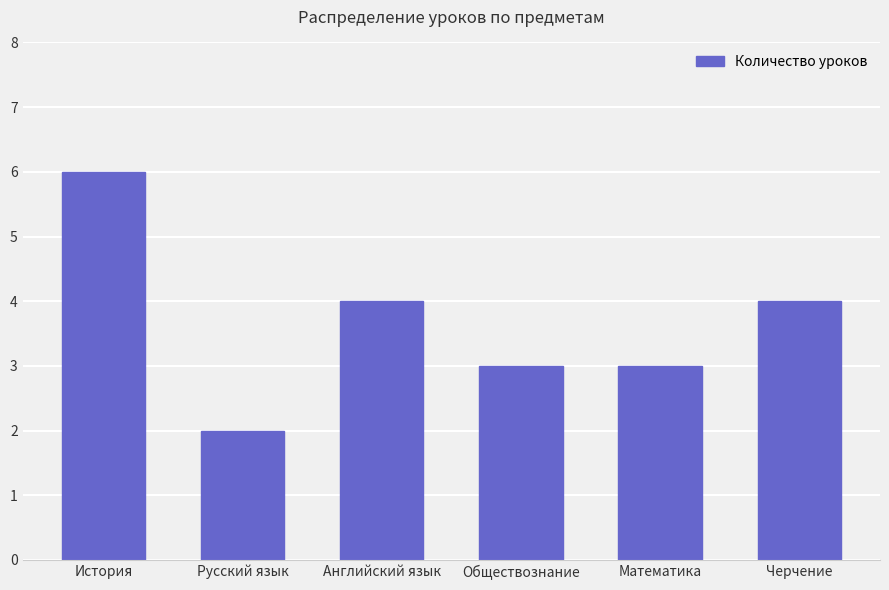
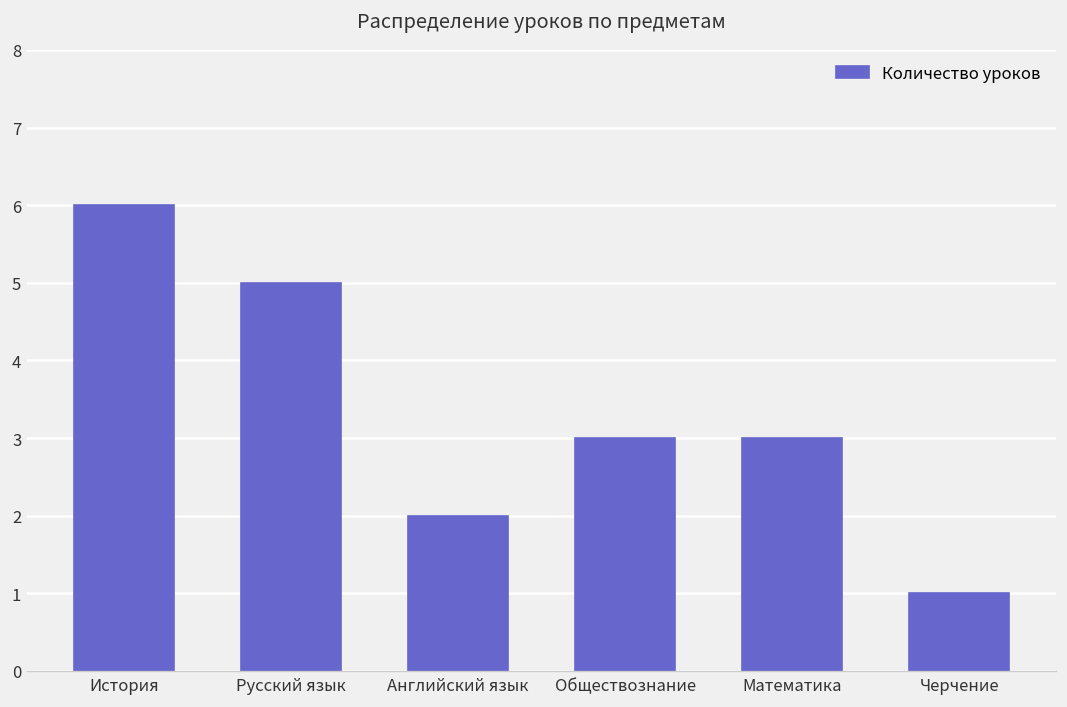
Русский язык: 2 -> 5
Английский язык: 4 -> 2
Черчение: 4 -> 1
